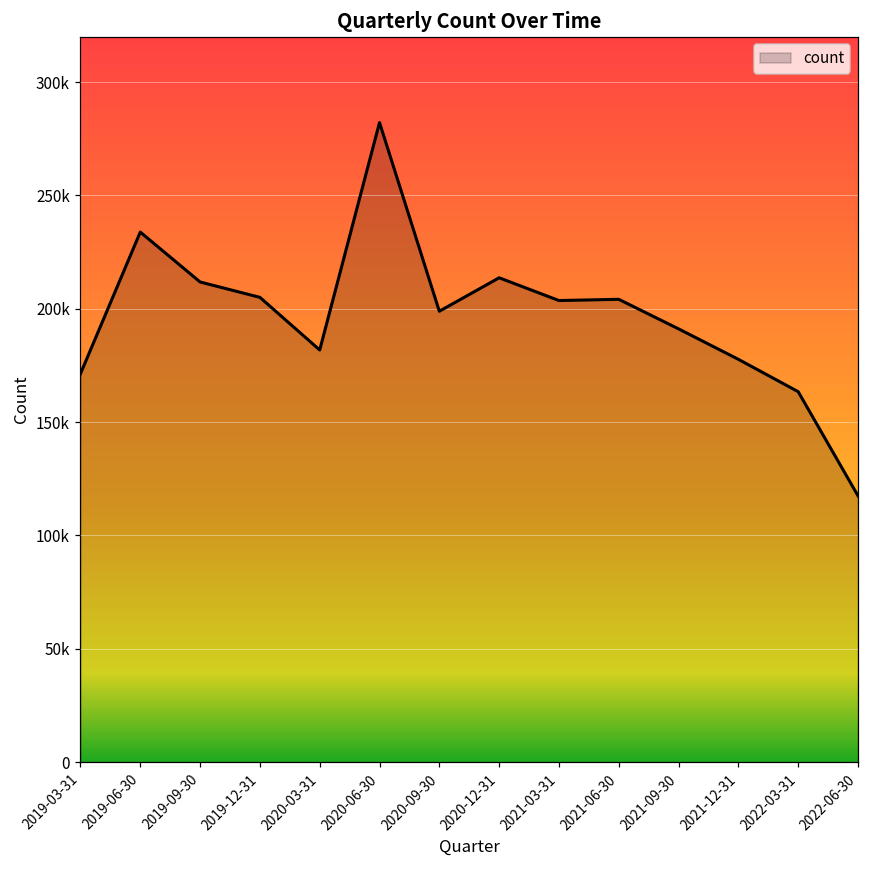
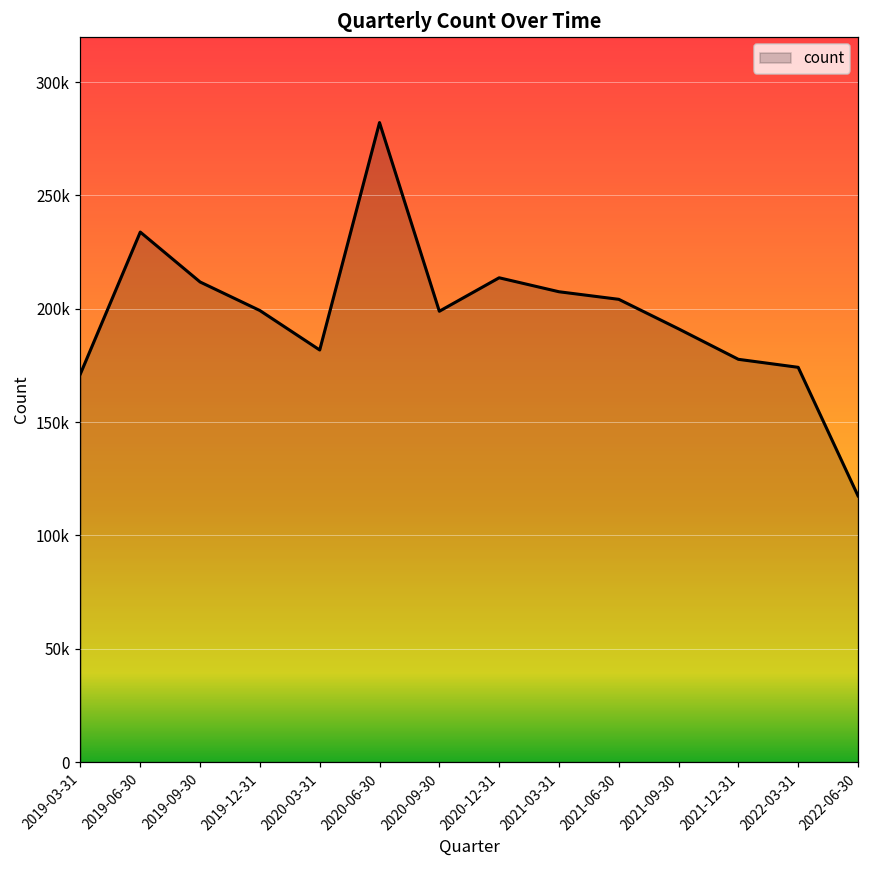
2019-12-31: 205000 -> 199000
2021-03-31: 204000 -> 207000
2022-03-31: 163000 -> 174000
